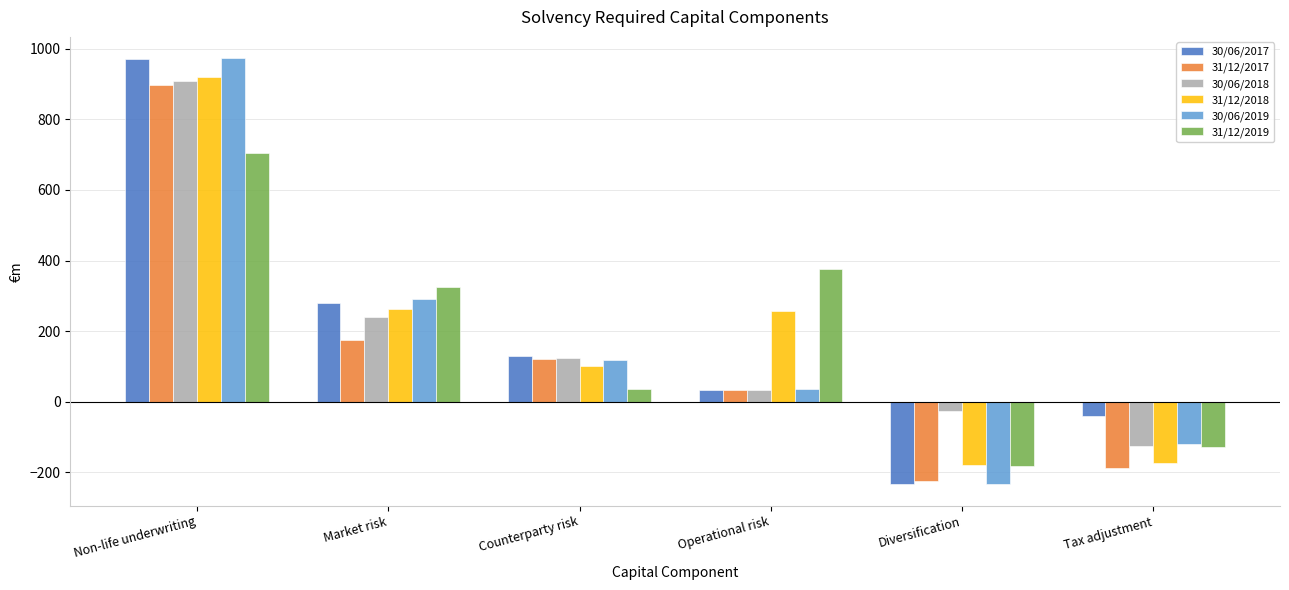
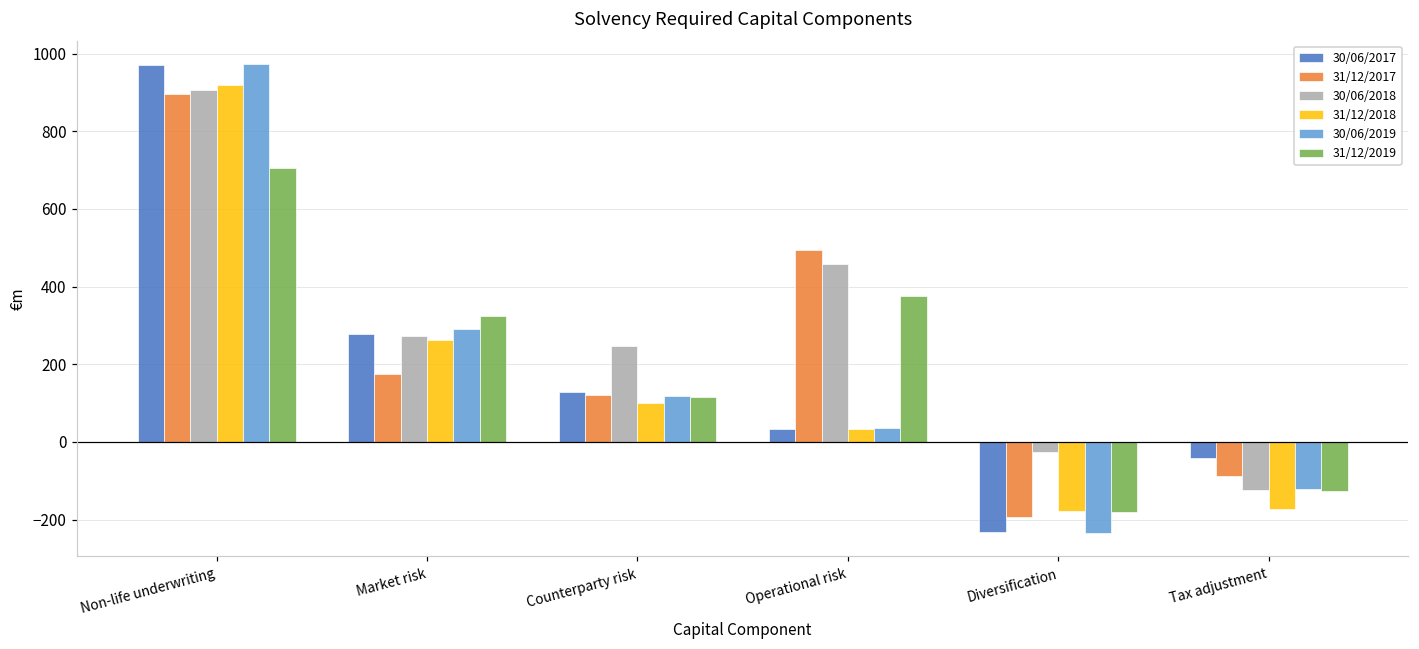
30/06/2018, Market risk: 240 -> 270
30/06/2018, Counterparty risk: 120 -> 250
31/12/2019, Counterparty risk: 40 -> 120
31/12/2017, Operational risk: 30 -> 490
30/06/2018, Operational risk: 30 -> 460
31/12/2018, Operational risk: 260 -> 30
31/12/2017, Diversification: -220 -> -190
31/12/2017, Tax adjustment: -190 -> -90
